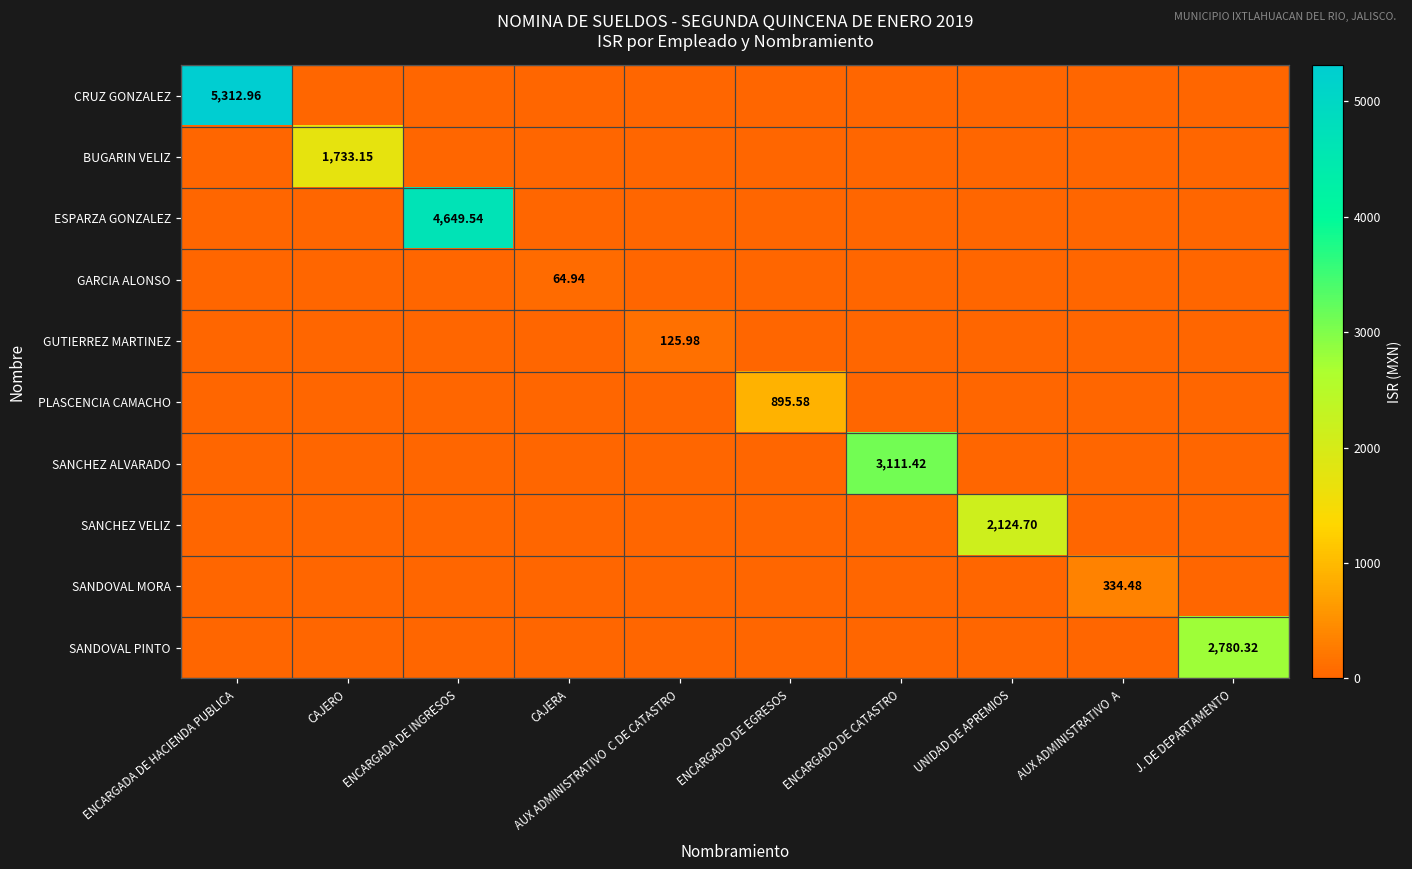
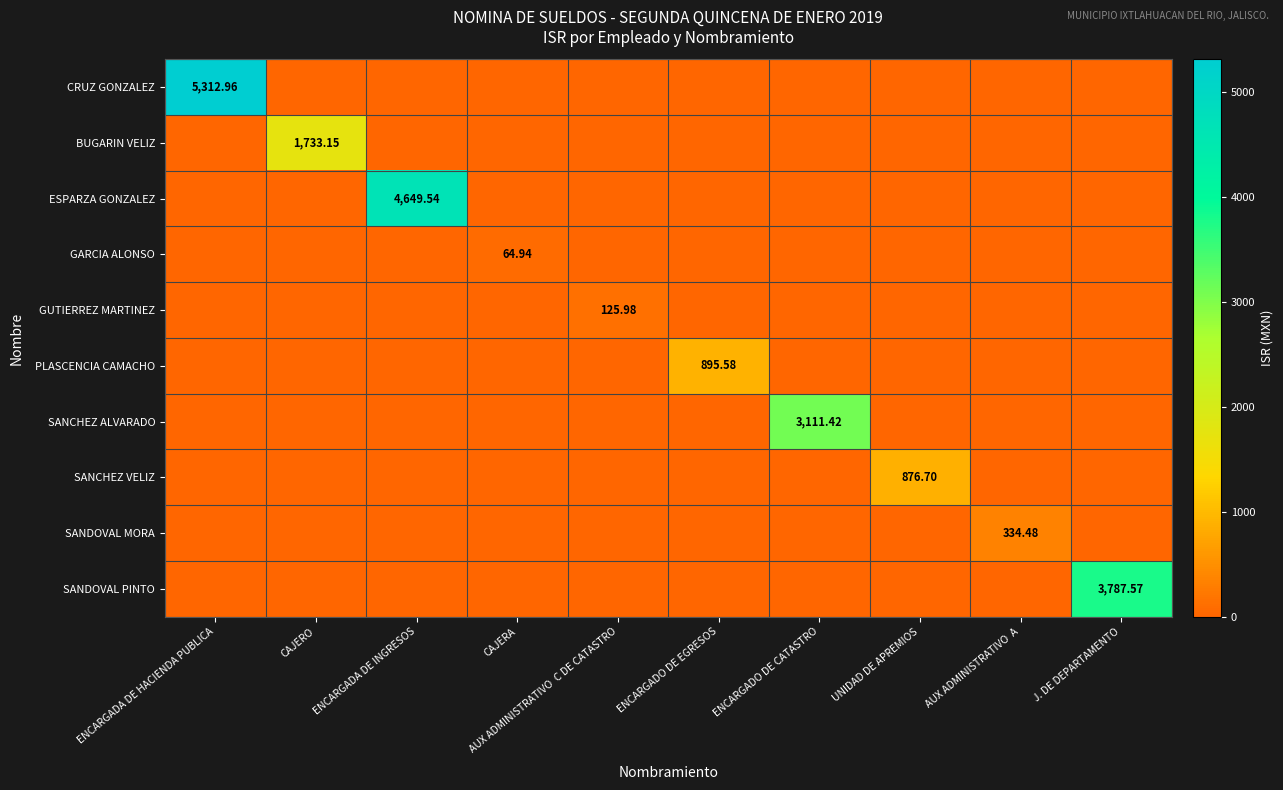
SANCHEZ VELIZ, UNIDAD DE APREMIOS: 2,124.70 -> 876.70
SANDOVAL PINTO, J. DE DEPARTAMENTO: 2,780.32 -> 3,787.57
